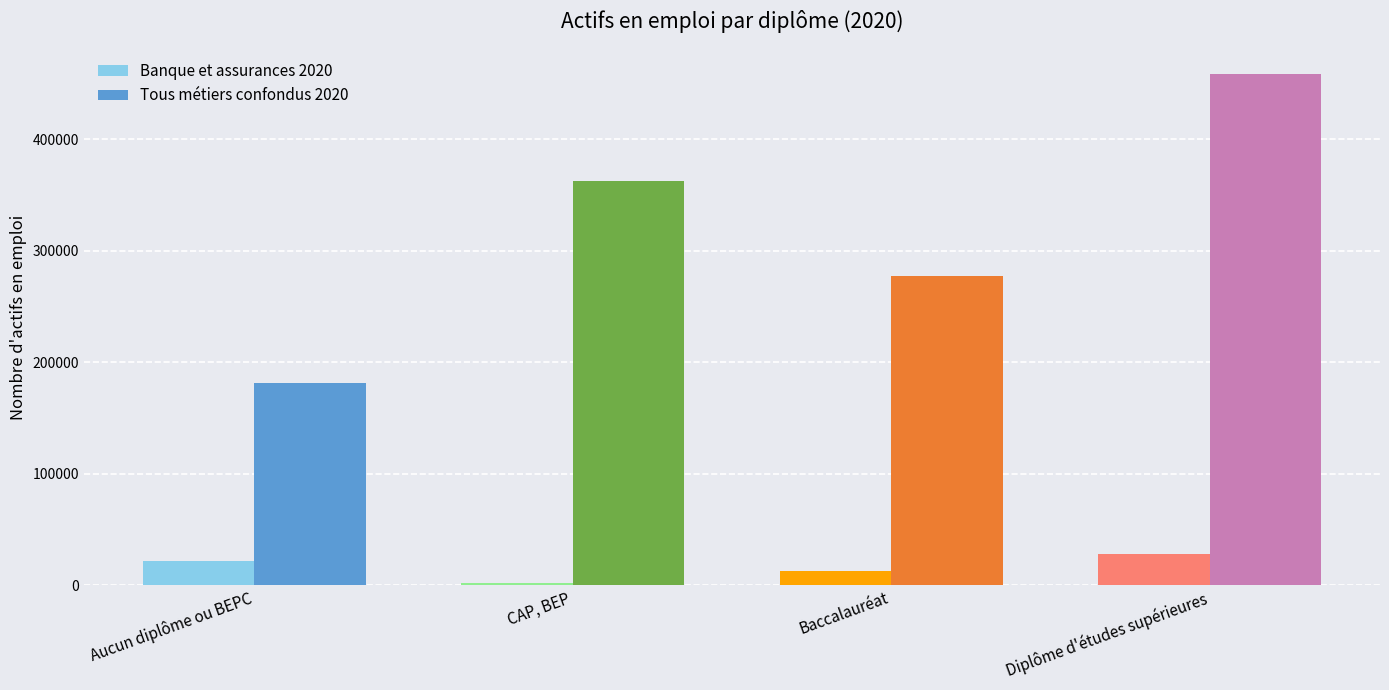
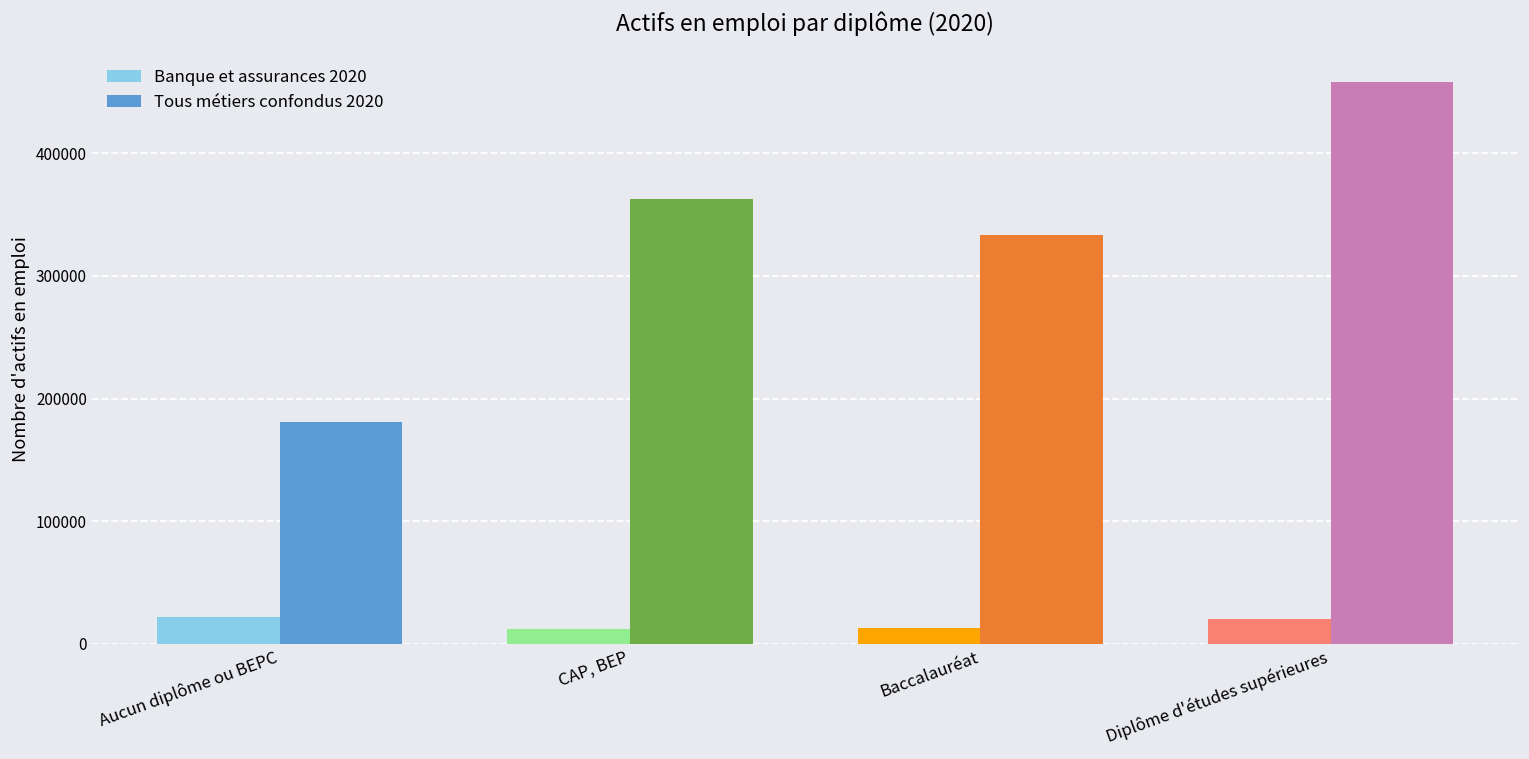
Banque et assurances 2020, CAP, BEP: 2000 -> 12000
Tous métiers confondus 2020, Baccalauréat: 278000 -> 334000
Banque et assurances 2020, Diplôme d'études supérieures: 28000 -> 21000
